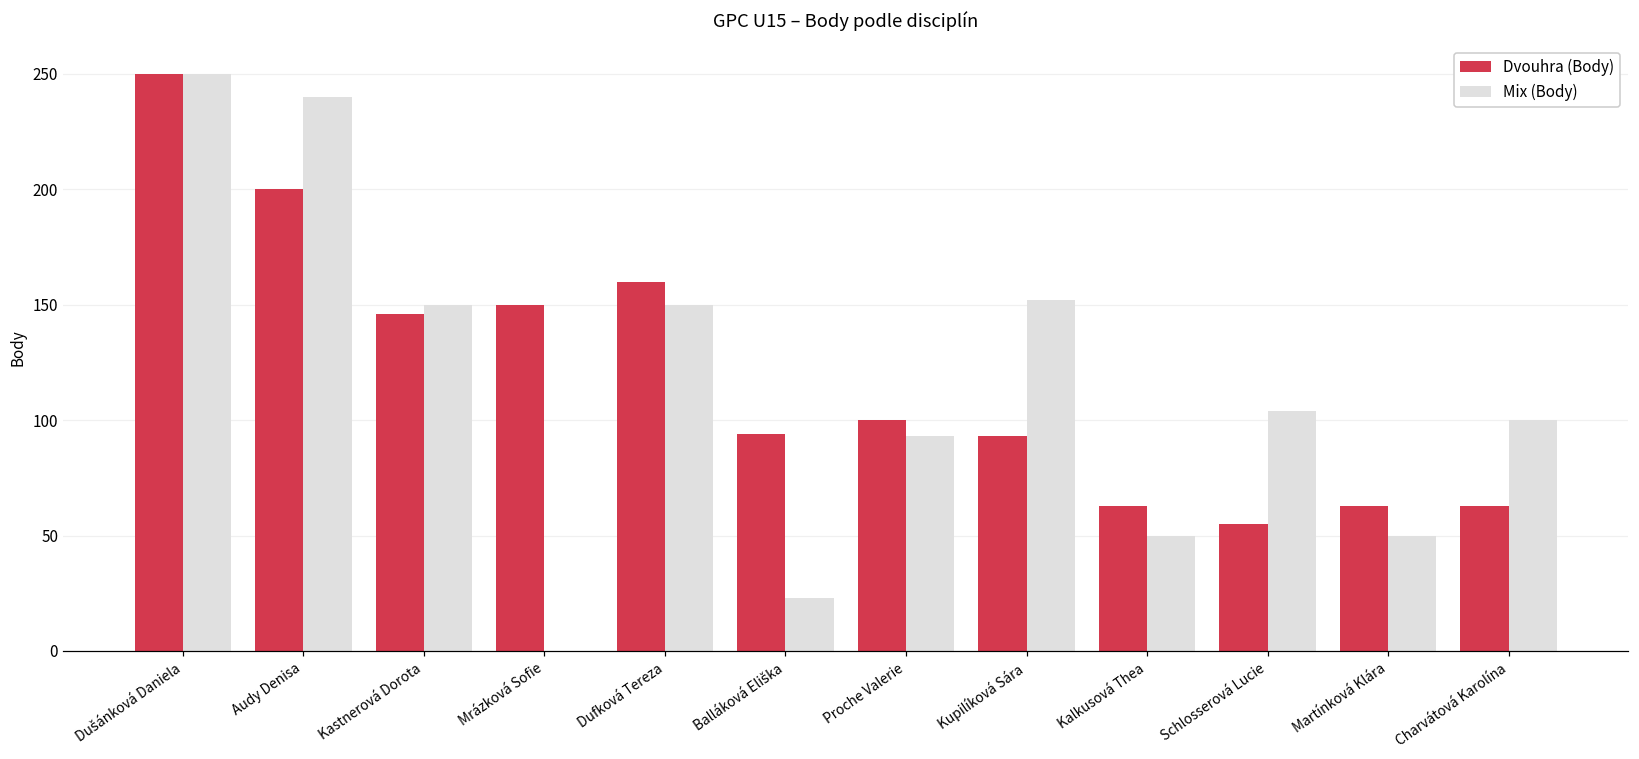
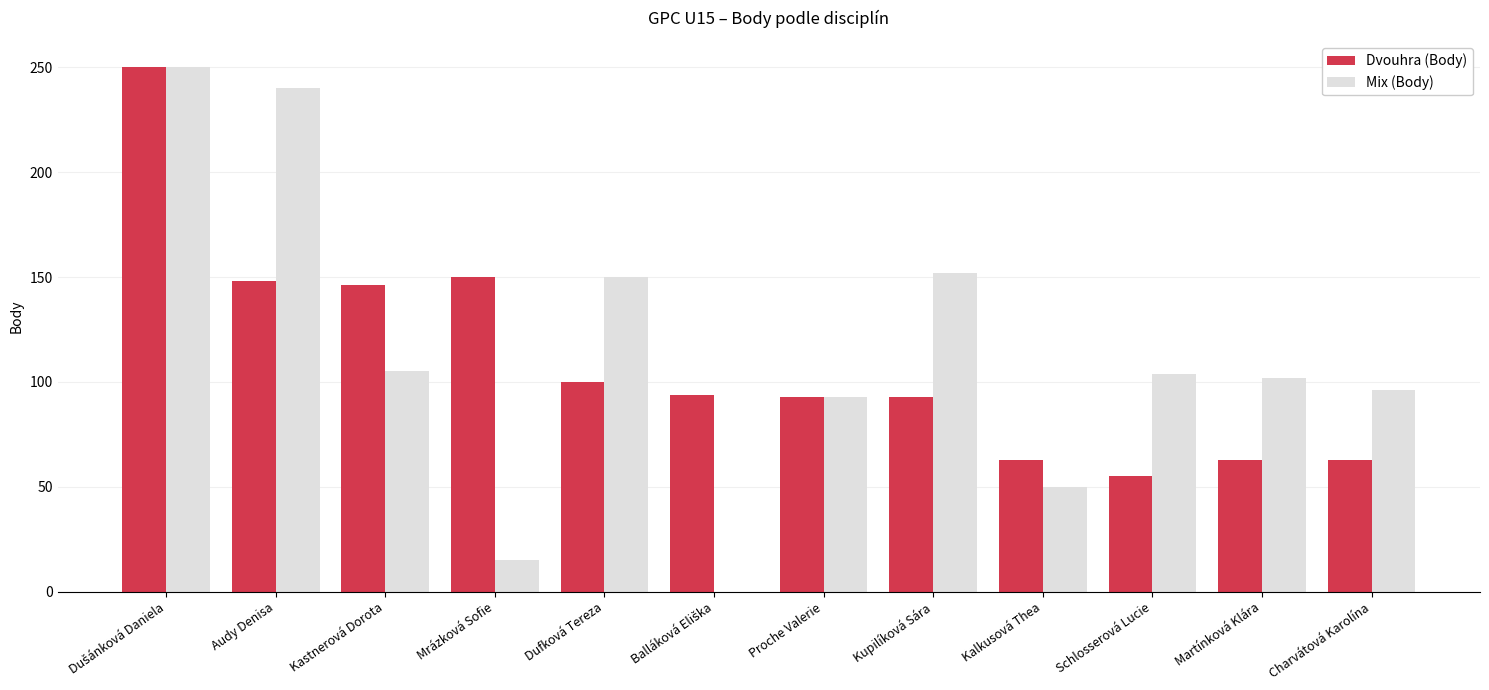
Dvouhra (Body), Audy Denisa: 200 -> 148
Mix (Body), Kastnerová Dorota: 150 -> 105
Mix (Body), Mrázková Sofie: 0 -> 15
Dvouhra (Body), Dufková Tereza: 160 -> 100
Mix (Body), Balláková Eliška: 23 -> 0
Dvouhra (Body), Proche Valerie: 100 -> 93
Mix (Body), Martínková Klára: 50 -> 102
Mix (Body), Charvátová Karolína: 100 -> 96
